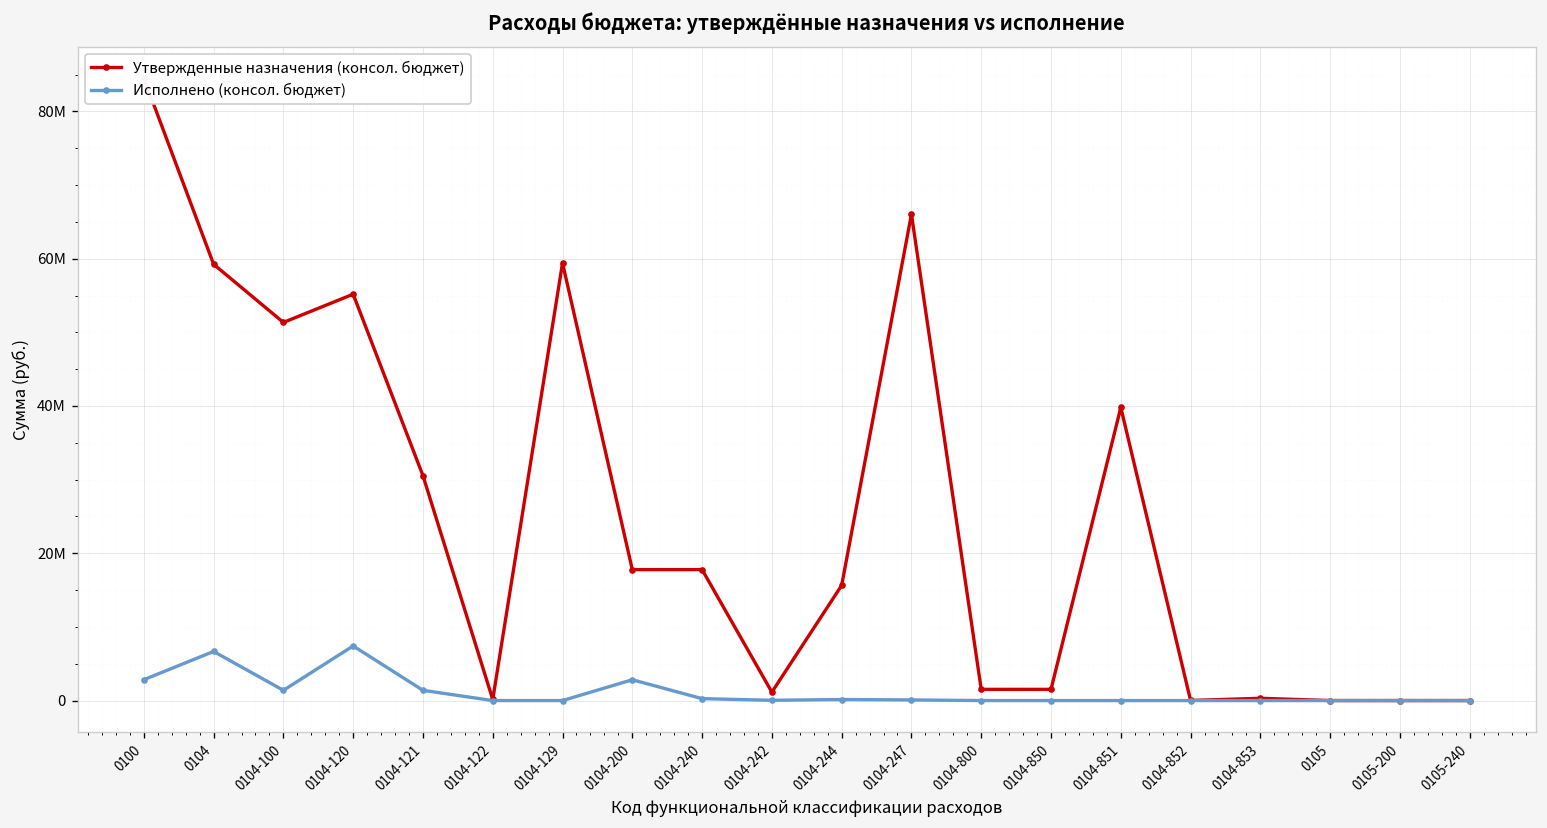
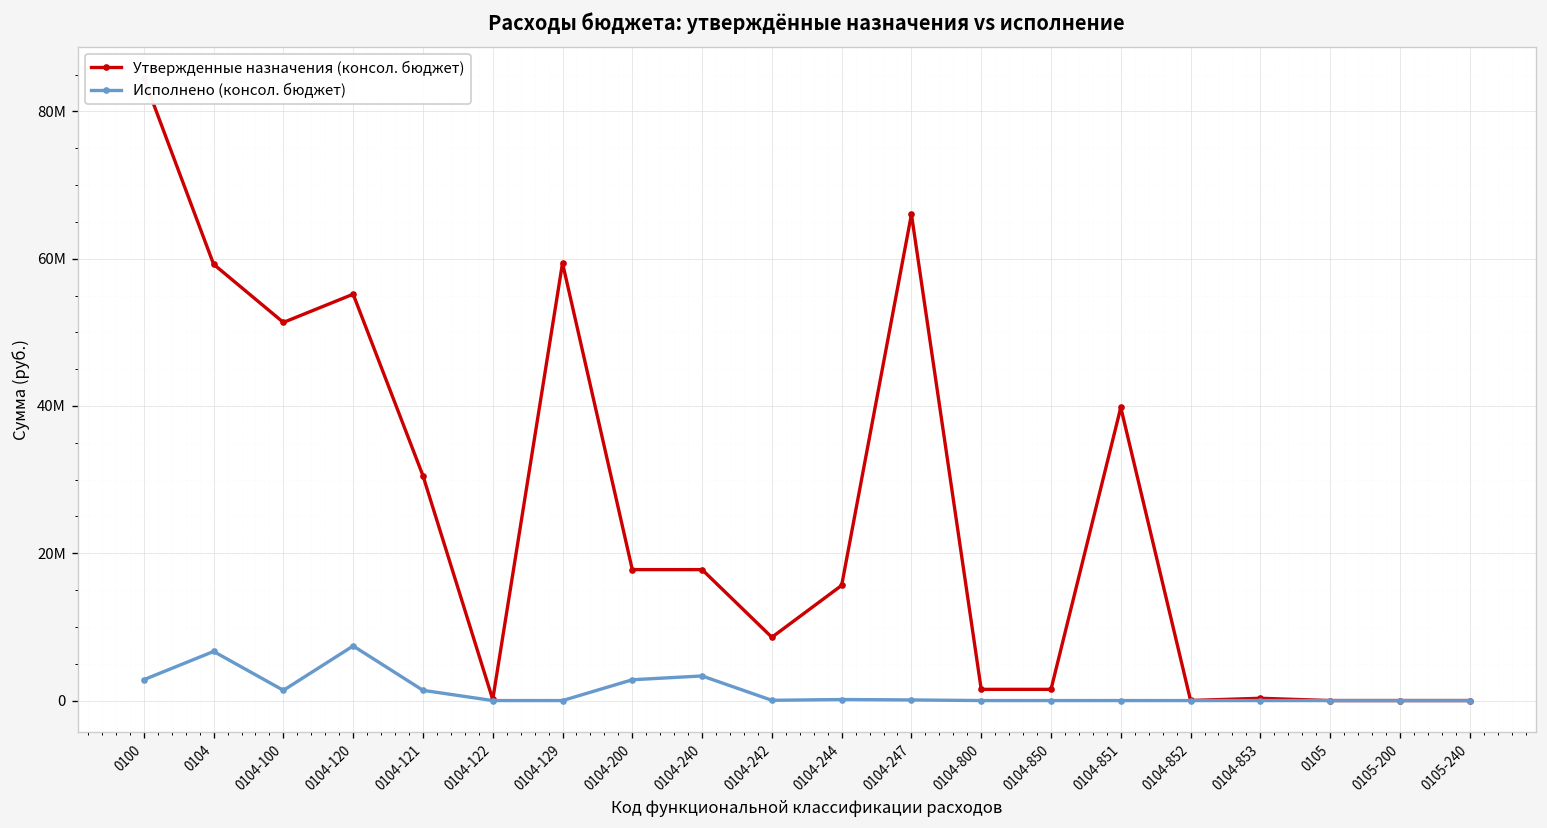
Исполнено (консол. бюджет), 0104-240: 0 -> 3000000
Утвержденные назначения (консол. бюджет), 0104-242: 1000000 -> 9000000
